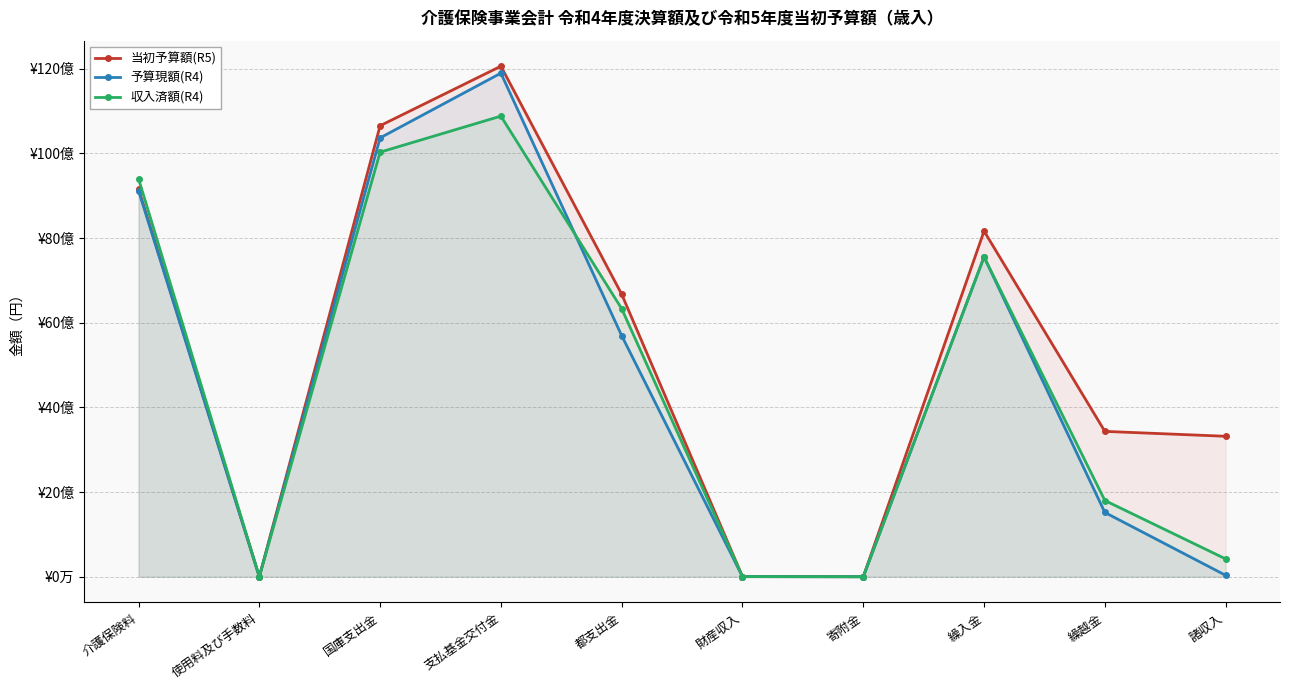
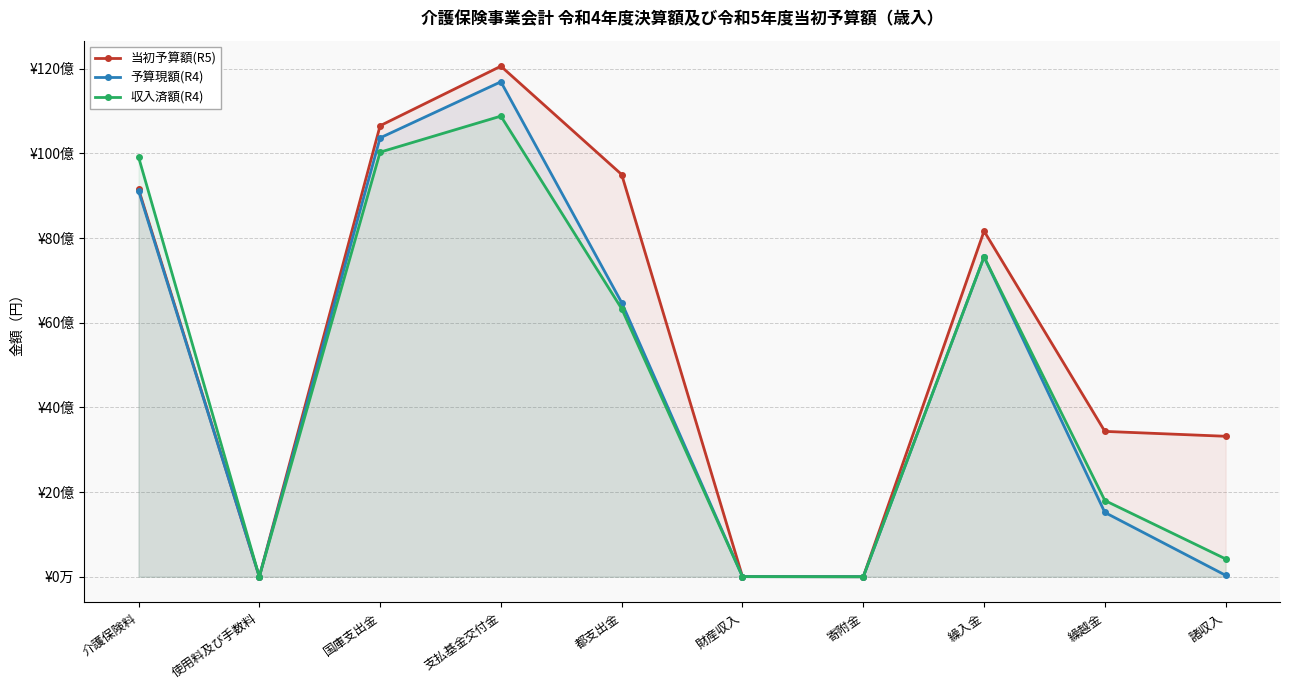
収入済額(R4), 介護保険料: ¥94億 -> ¥99億
予算現額(R4), 支払基金交付金: ¥119億 -> ¥117億
当初予算額(R5), 都支出金: ¥67億 -> ¥95億
予算現額(R4), 都支出金: ¥57億 -> ¥65億
